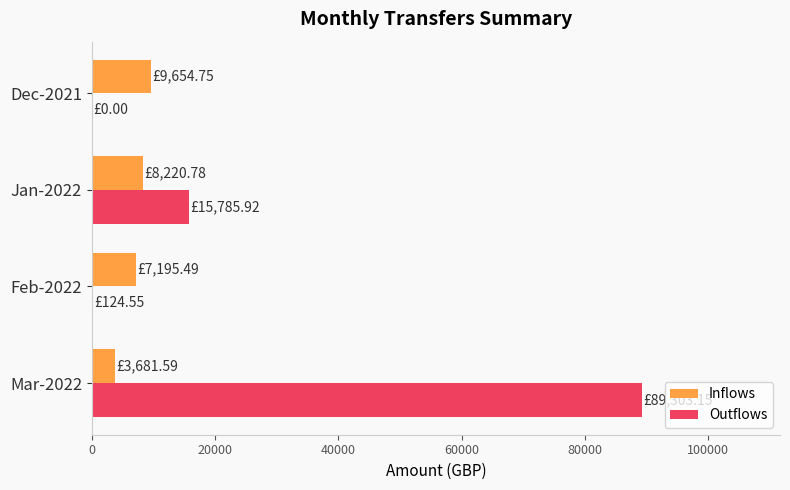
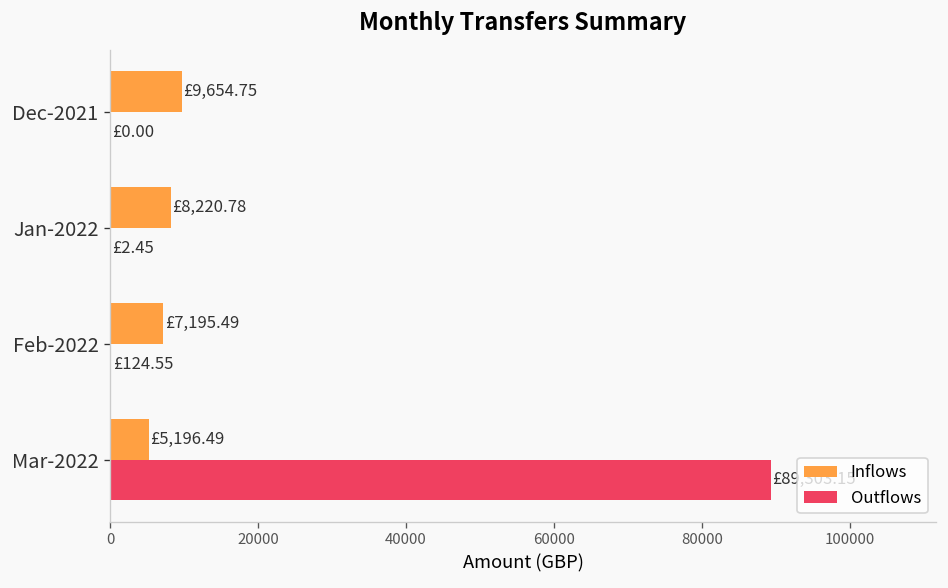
Outflows, Jan-2022: £15,785.92 -> £2.45
Inflows, Mar-2022: £3,681.59 -> £5,196.49
